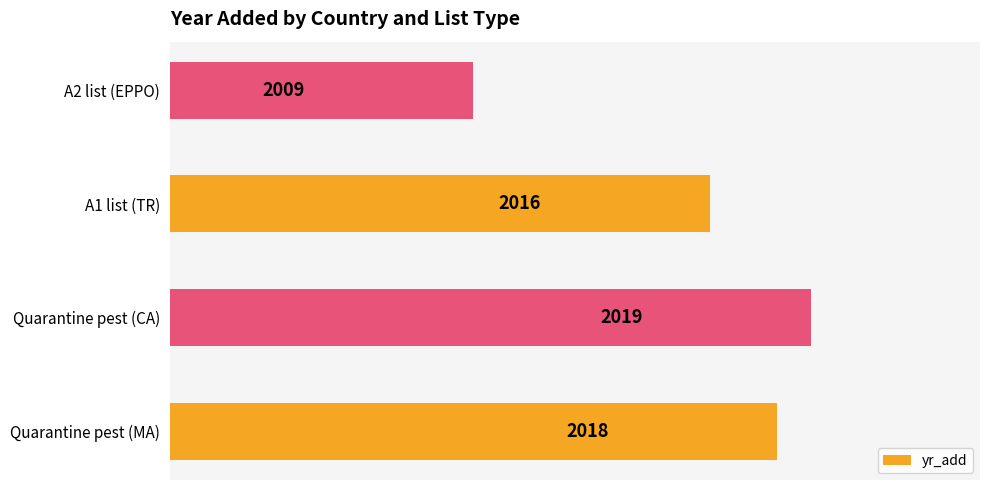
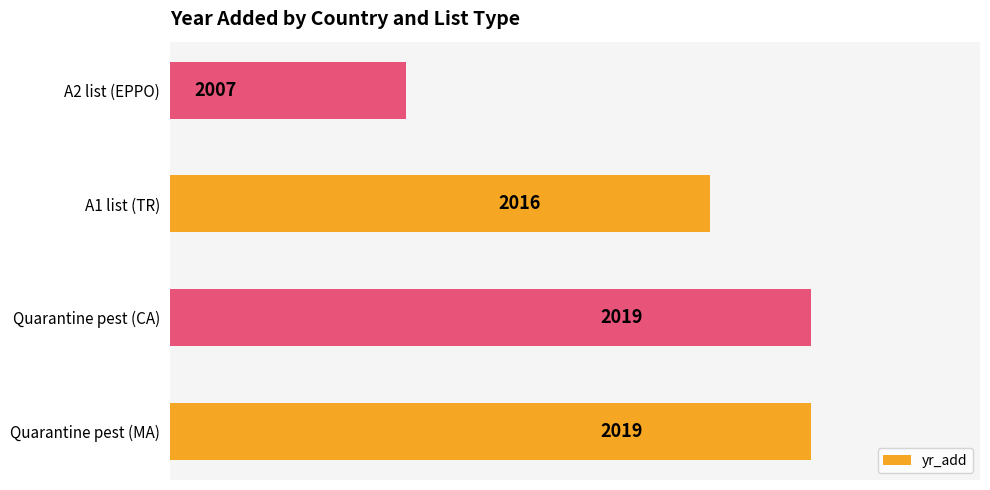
A2 list (EPPO): 2009 -> 2007
Quarantine pest (MA): 2018 -> 2019
